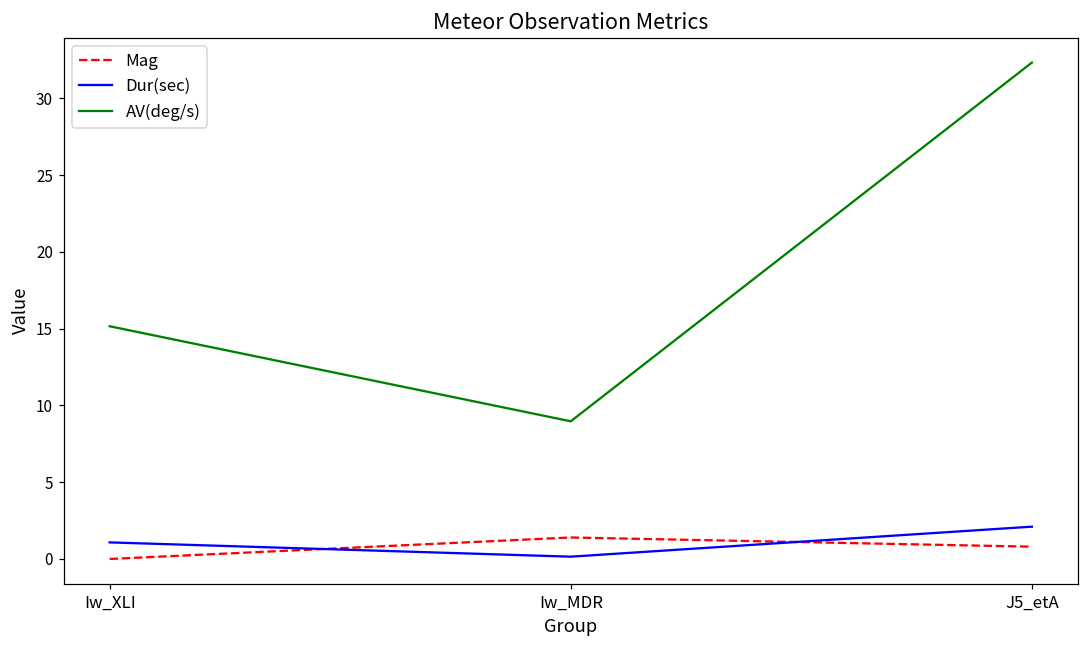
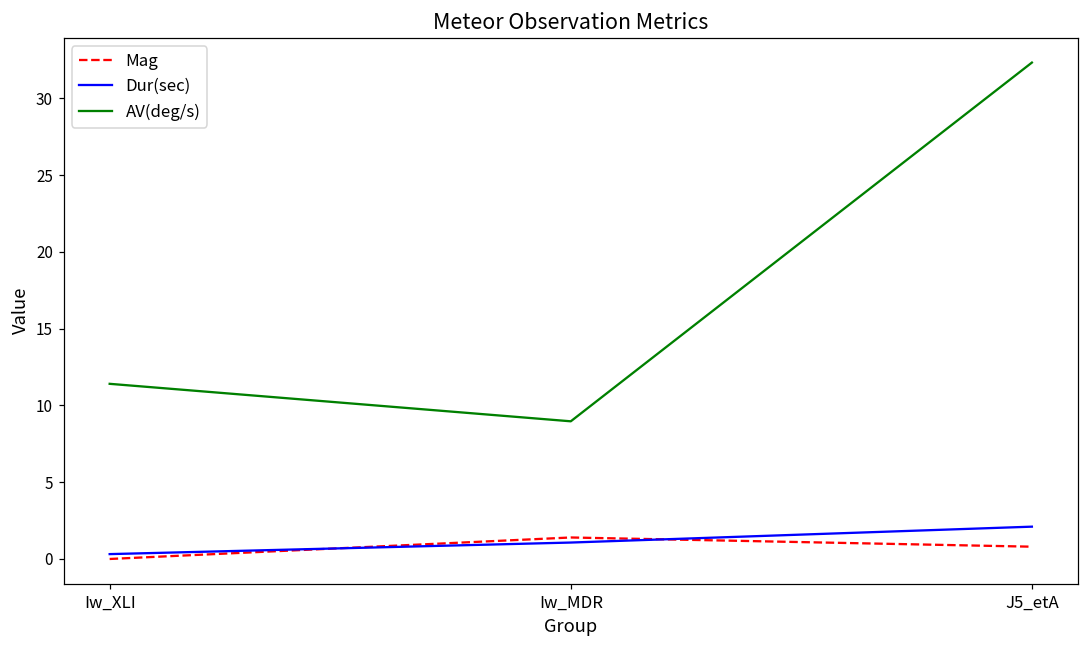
Dur(sec), Iw_XLI: 1.1 -> 0.3
AV(deg/s), Iw_XLI: 15.2 -> 11.4
Dur(sec), Iw_MDR: 0.2 -> 1.1
